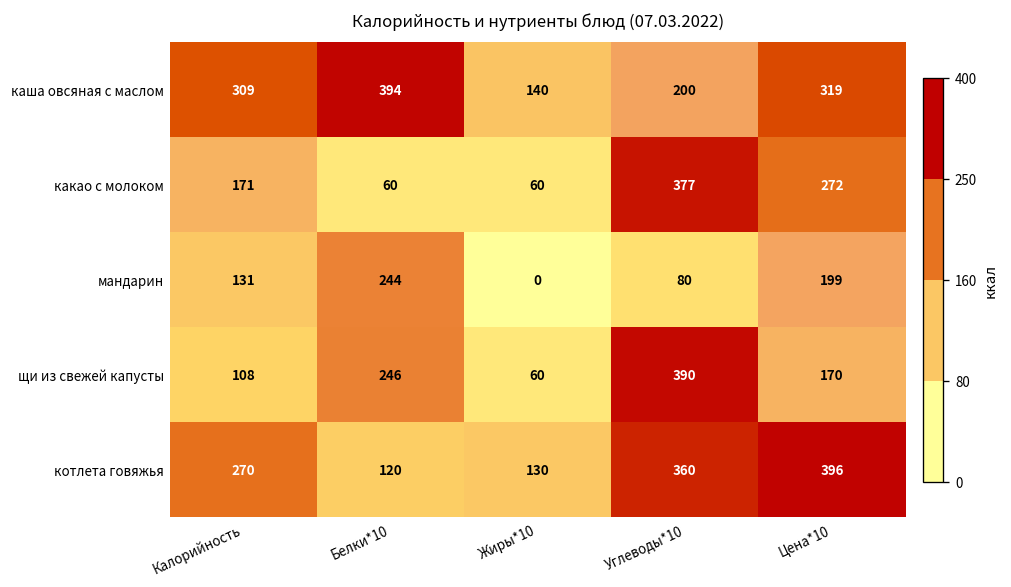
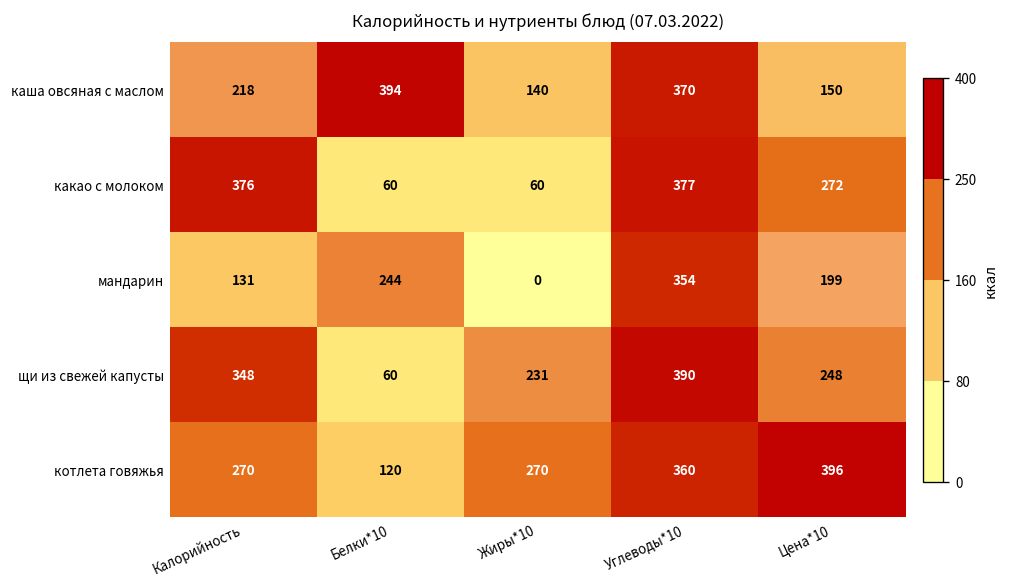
каша овсяная с маслом, Калорийность: 309 -> 218
каша овсяная с маслом, Углеводы*10: 200 -> 370
каша овсяная с маслом, Цена*10: 319 -> 150
какао с молоком, Калорийность: 171 -> 376
мандарин, Углеводы*10: 80 -> 354
щи из свежей капусты, Калорийность: 108 -> 348
щи из свежей капусты, Белки*10: 246 -> 60
щи из свежей капусты, Жиры*10: 60 -> 231
щи из свежей капусты, Цена*10: 170 -> 248
котлета говяжья, Жиры*10: 130 -> 270
